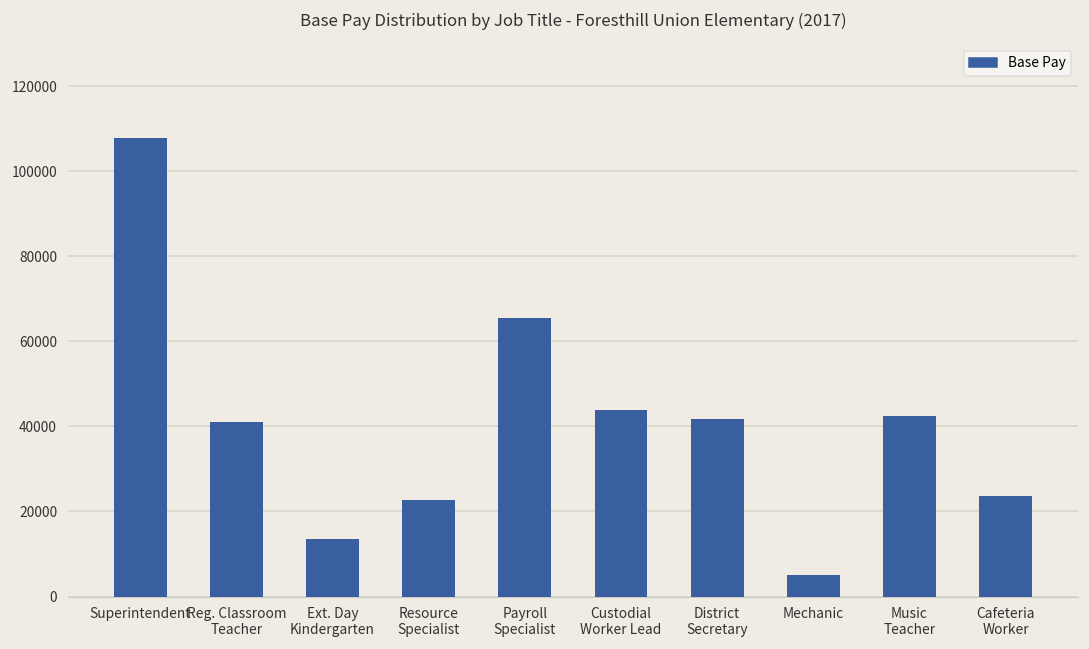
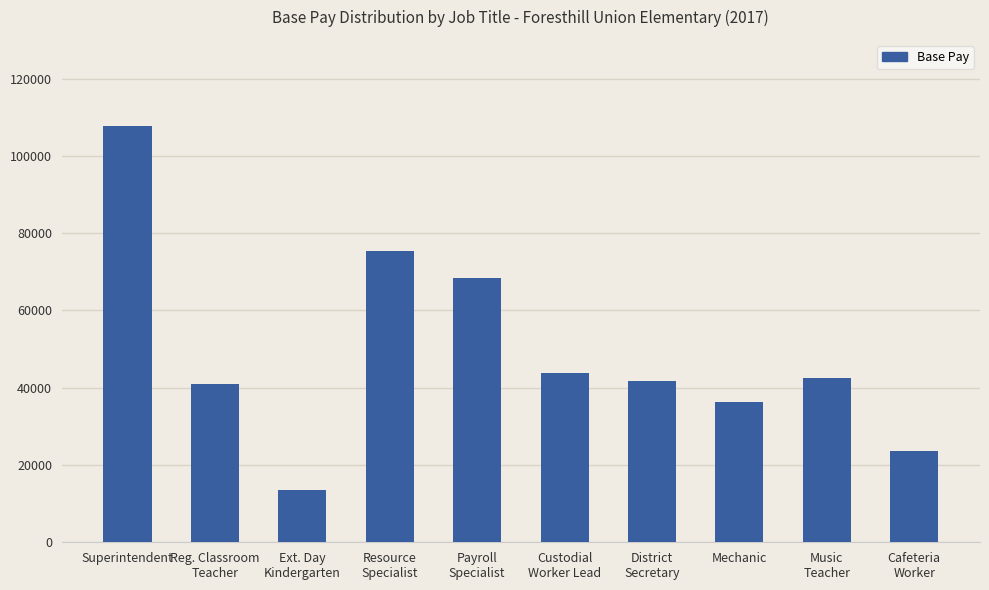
Resource Specialist: 23000 -> 75000
Payroll Specialist: 65000 -> 68000
Mechanic: 5000 -> 36000
